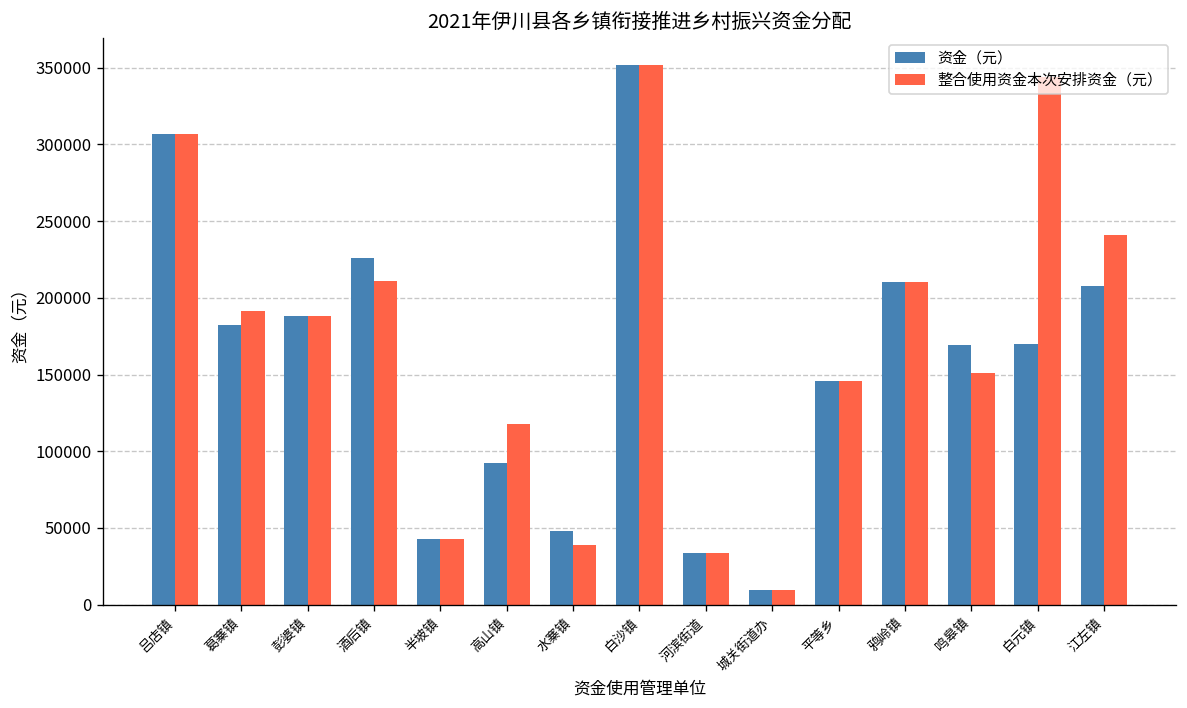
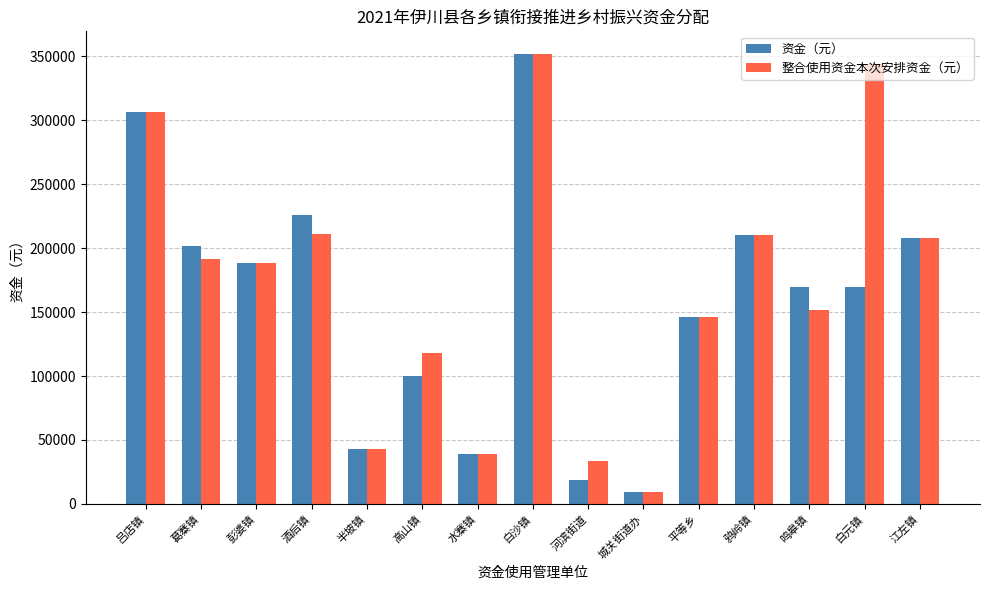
资金（元）, 葛寨镇: 182000 -> 202000
资金（元）, 高山镇: 92000 -> 100000
资金（元）, 水寨镇: 48000 -> 39000
资金（元）, 河滨街道: 33000 -> 18000
整合使用资金本次安排资金（元）, 江左镇: 241000 -> 208000
